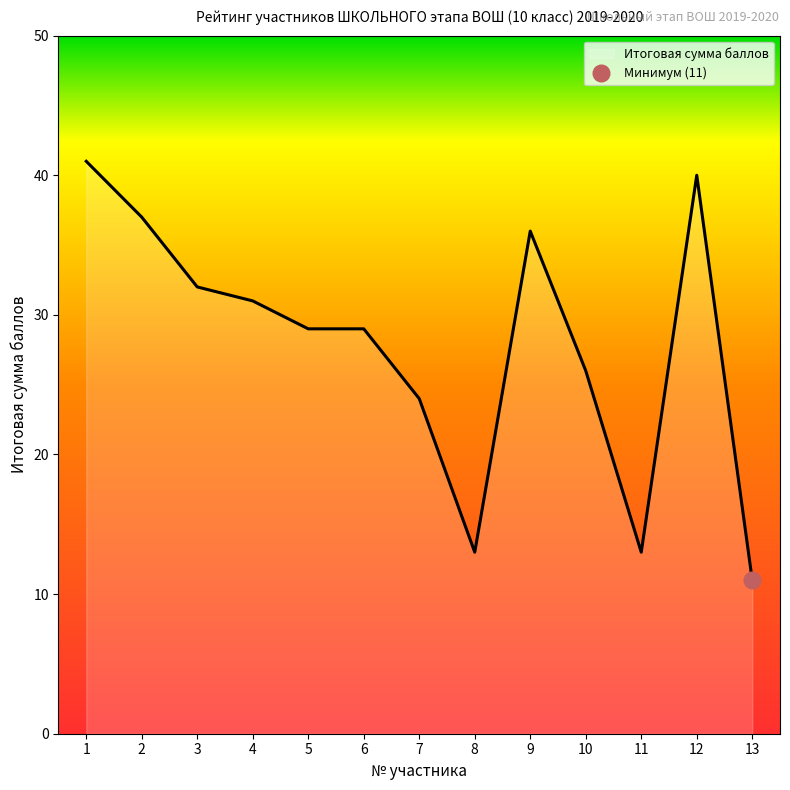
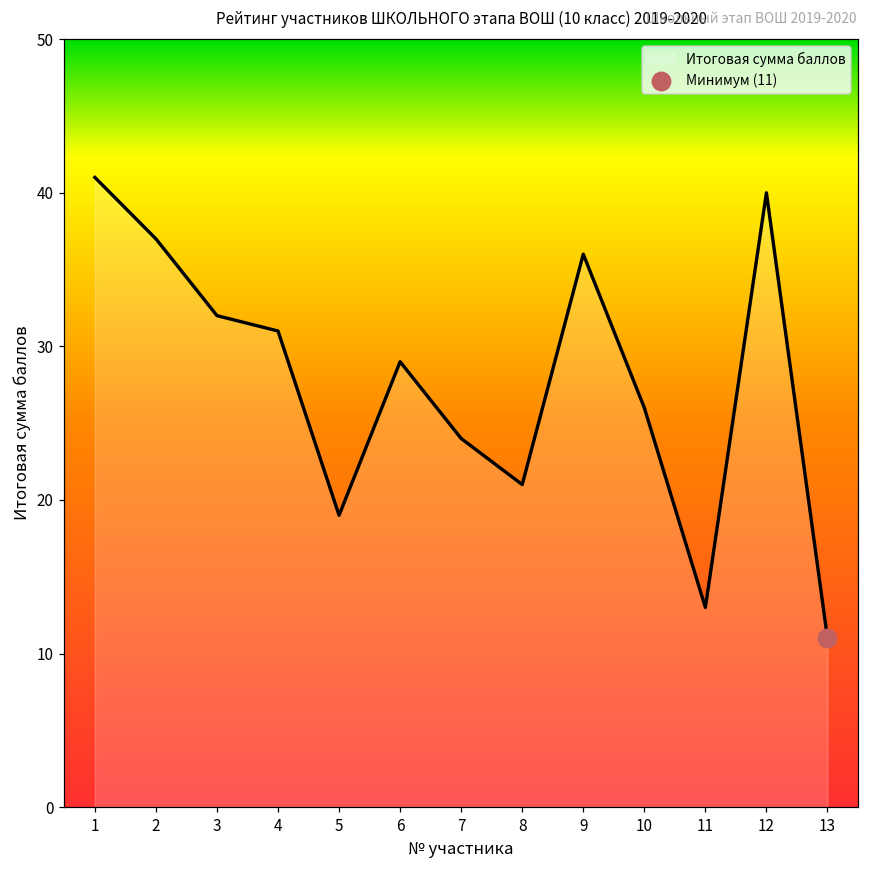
Итоговая сумма баллов, 5: 29 -> 19
Итоговая сумма баллов, 8: 13 -> 21
